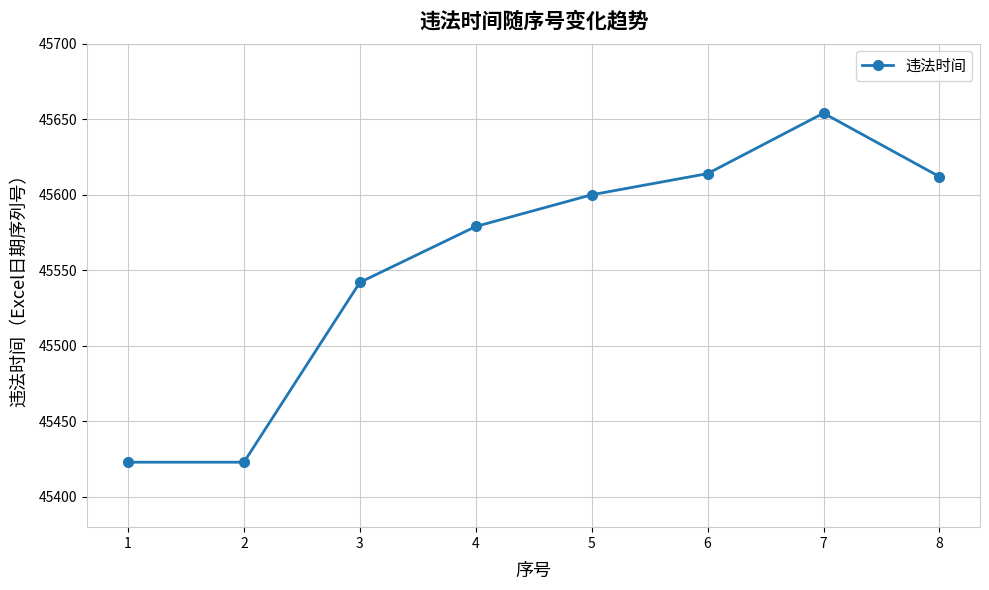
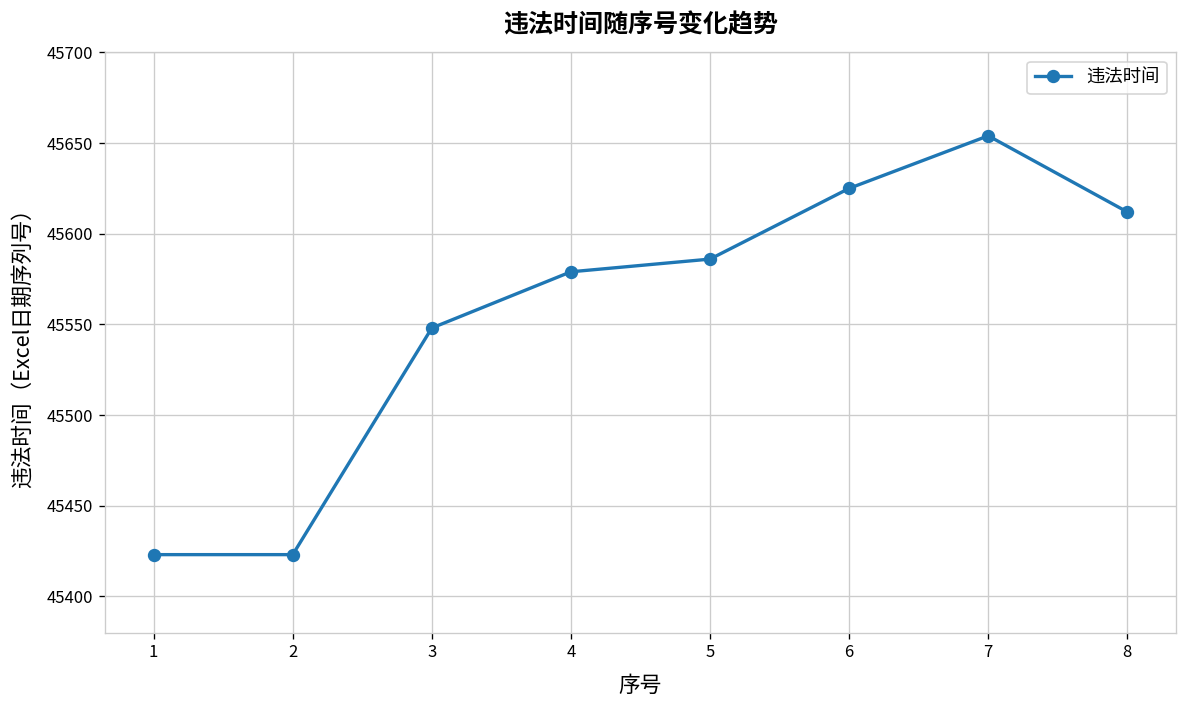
3: 45542 -> 45548
5: 45600 -> 45586
6: 45614 -> 45625
